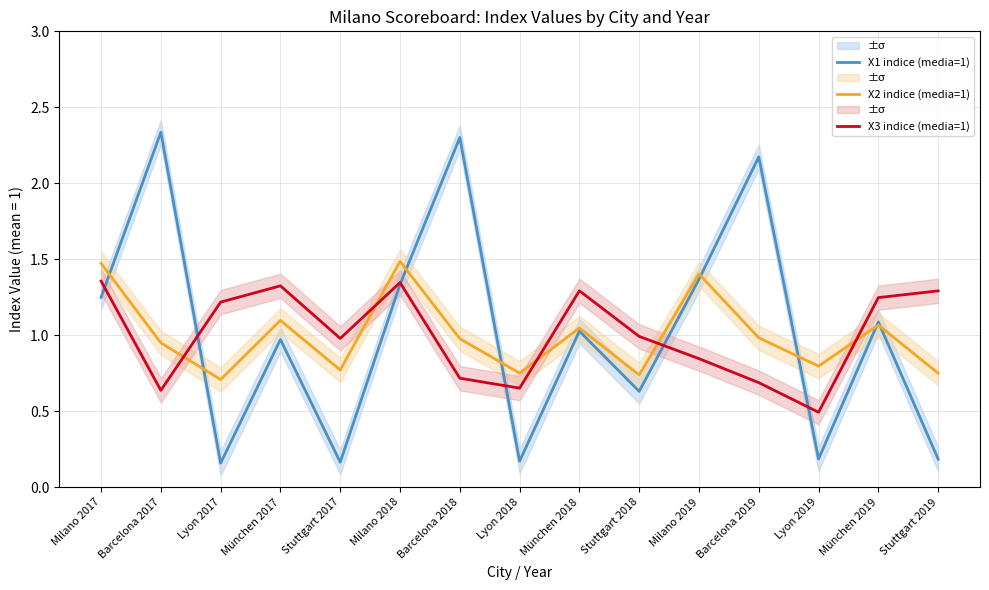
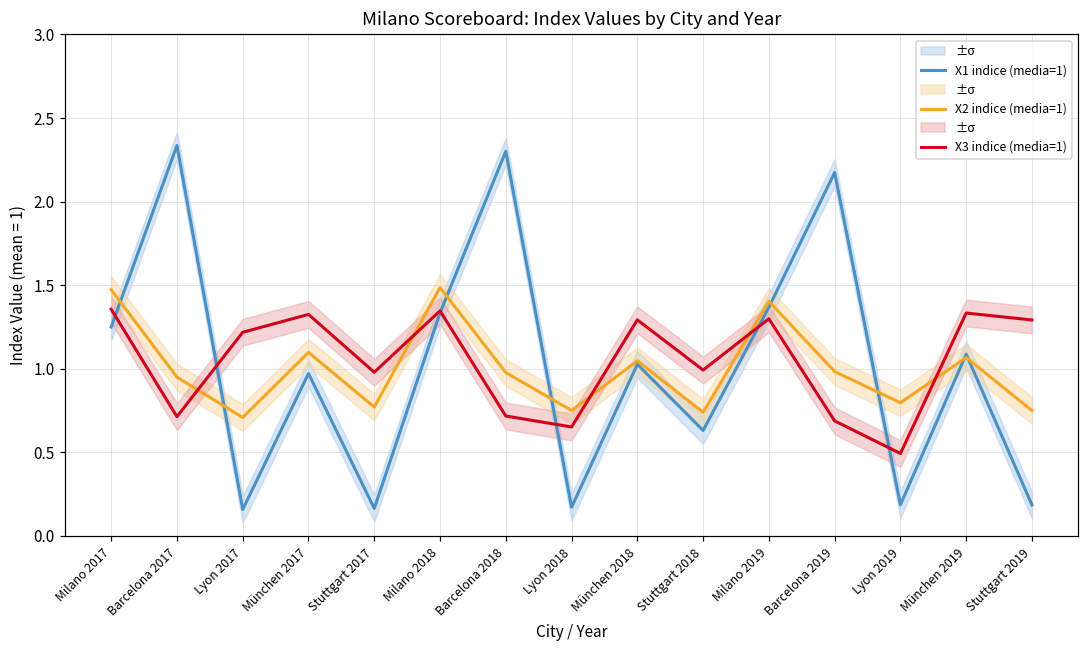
X3 indice (media=1), Barcelona 2017: 0.64 -> 0.71
X3 indice (media=1), Milano 2019: 0.85 -> 1.30
X3 indice (media=1), München 2019: 1.25 -> 1.33
